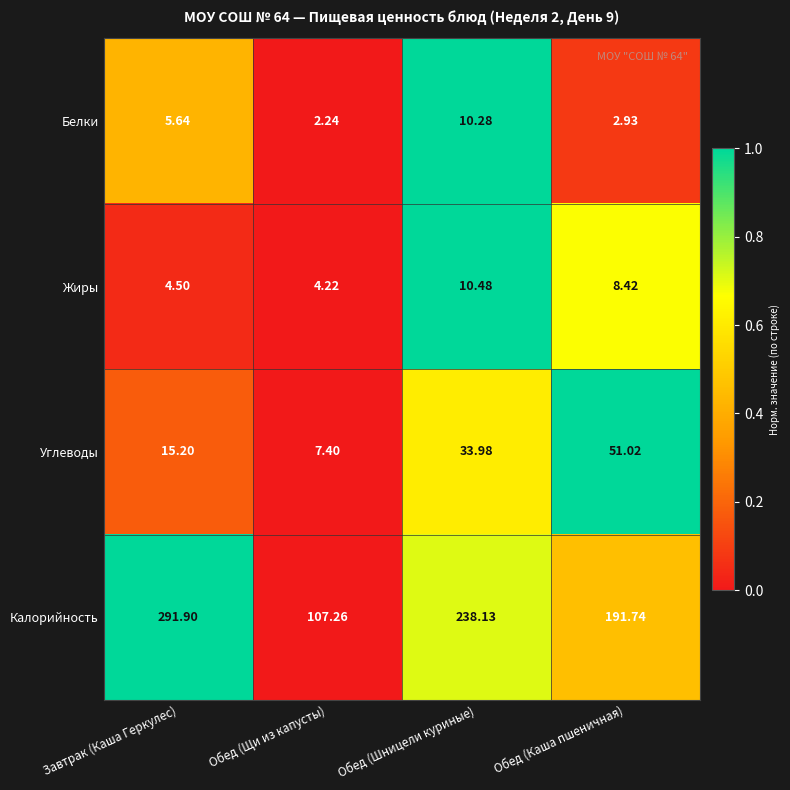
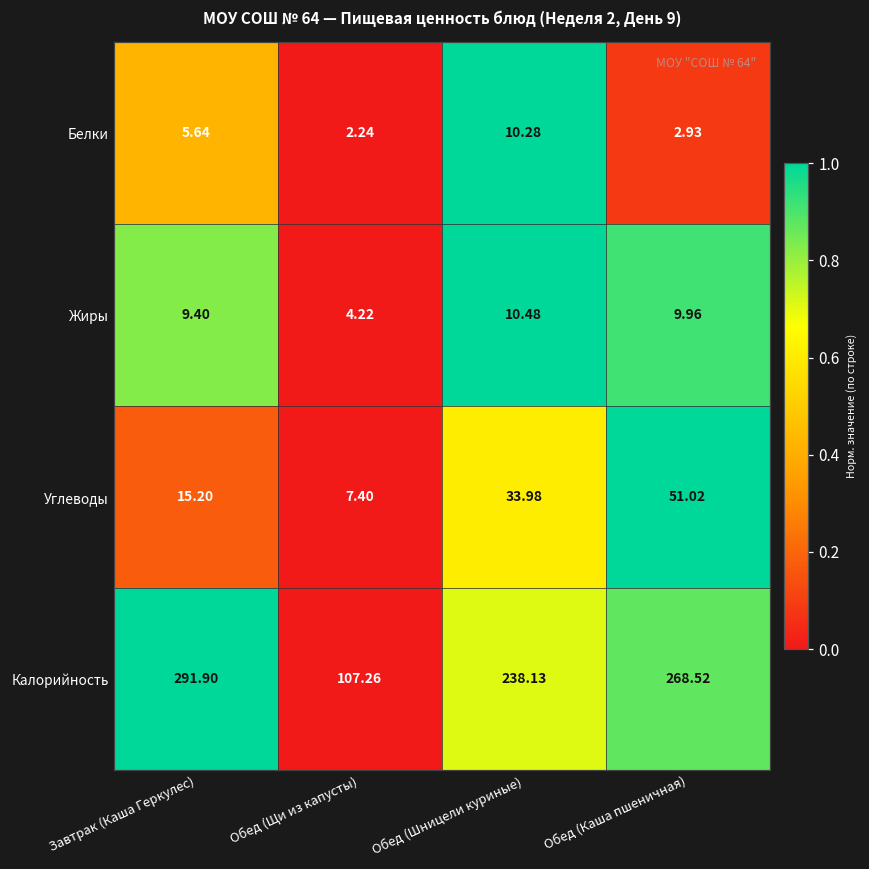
Жиры, Завтрак (Каша Геркулес): 4.50 -> 9.40
Жиры, Обед (Каша пшеничная): 8.42 -> 9.96
Калорийность, Обед (Каша пшеничная): 191.74 -> 268.52
